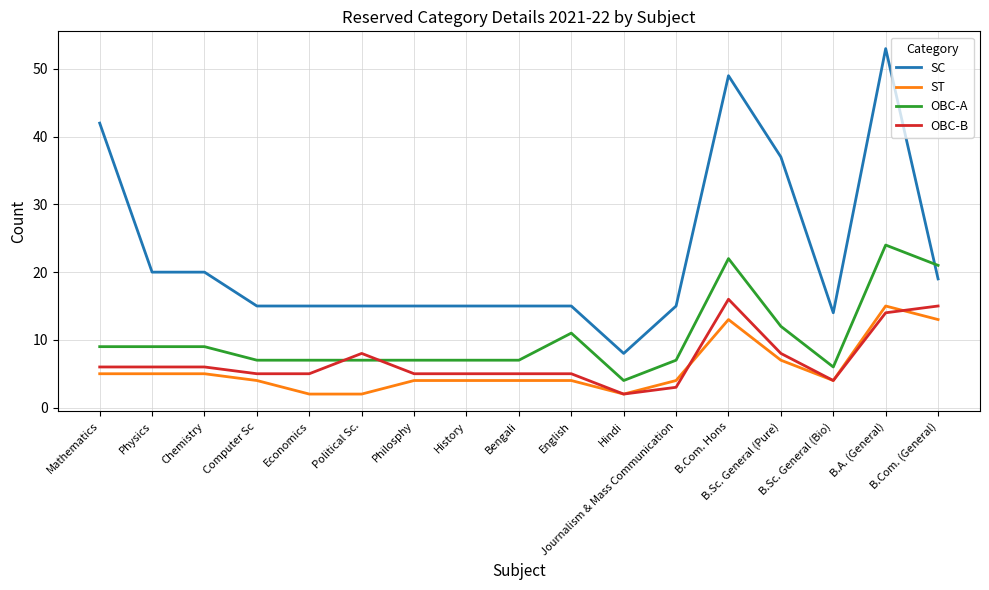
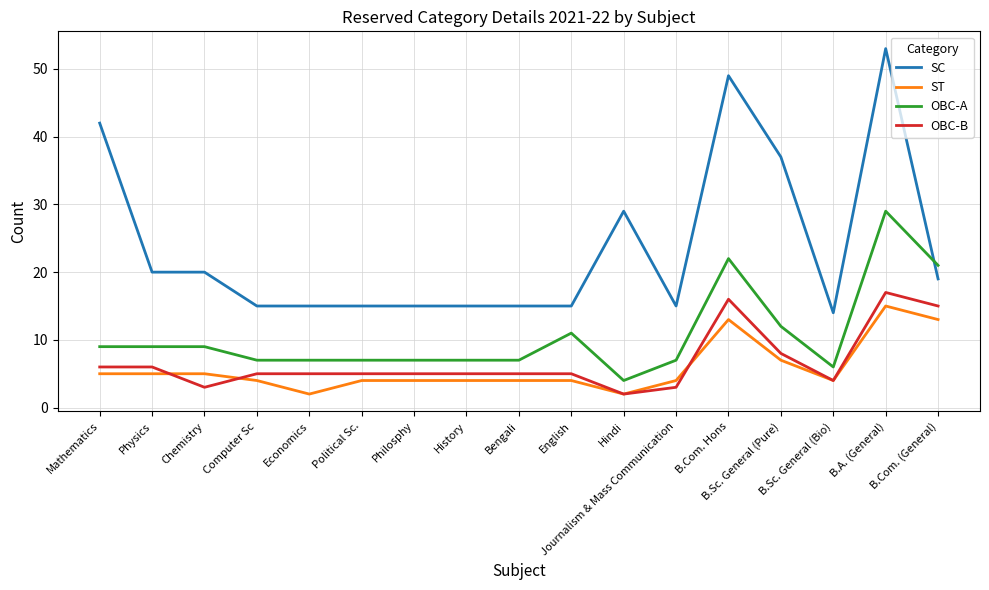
OBC-B, Chemistry: 6 -> 3
ST, Political Sc.: 2 -> 4
OBC-B, Political Sc.: 8 -> 5
SC, Hindi: 8 -> 29
OBC-A, B.A. (General): 24 -> 29
OBC-B, B.A. (General): 14 -> 17
